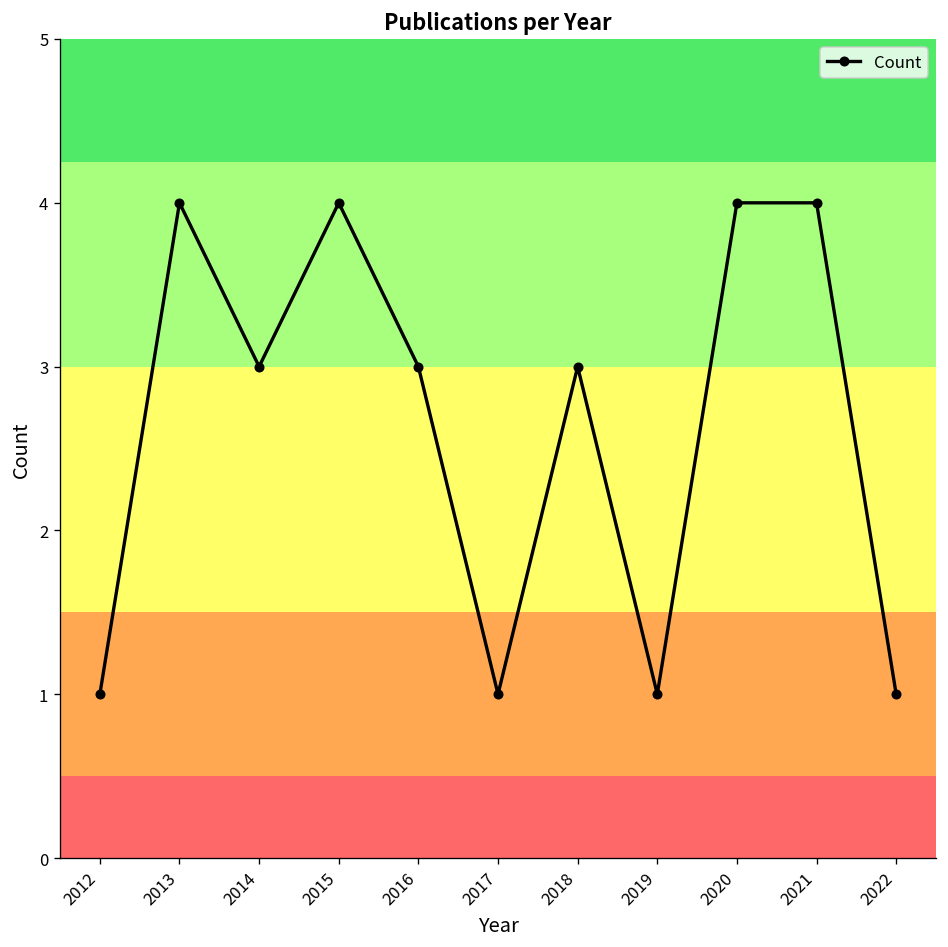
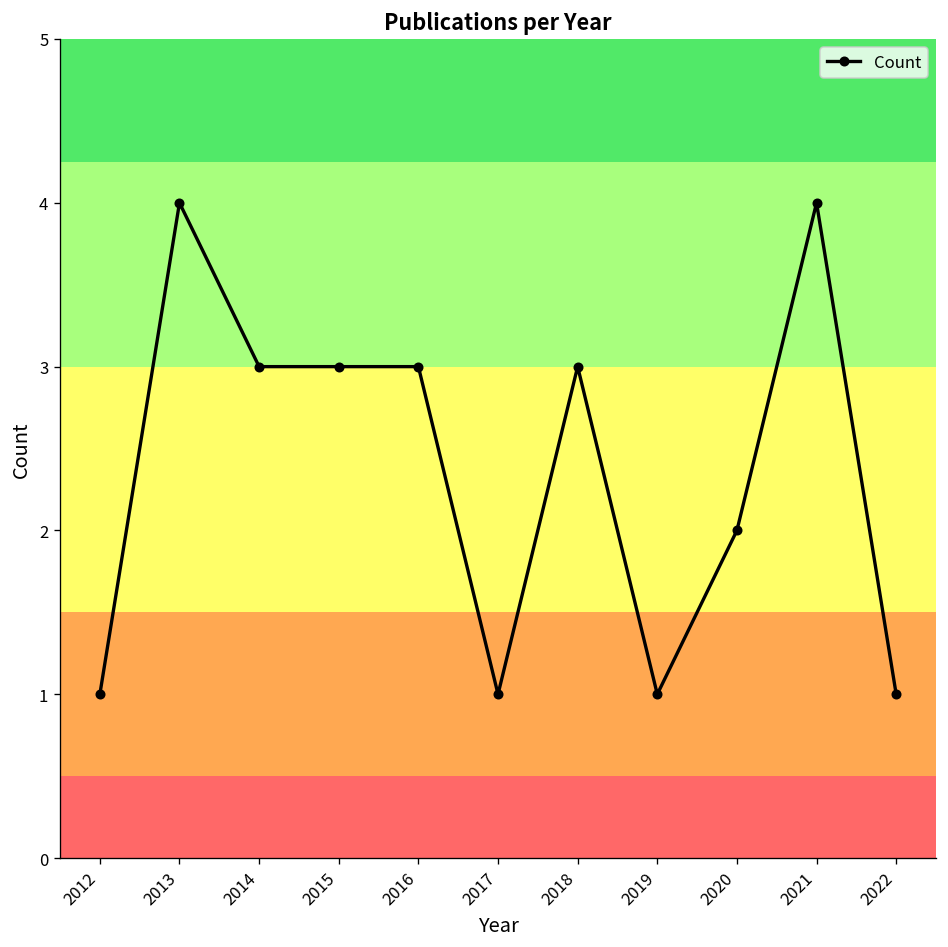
2015: 4 -> 3
2020: 4 -> 2
